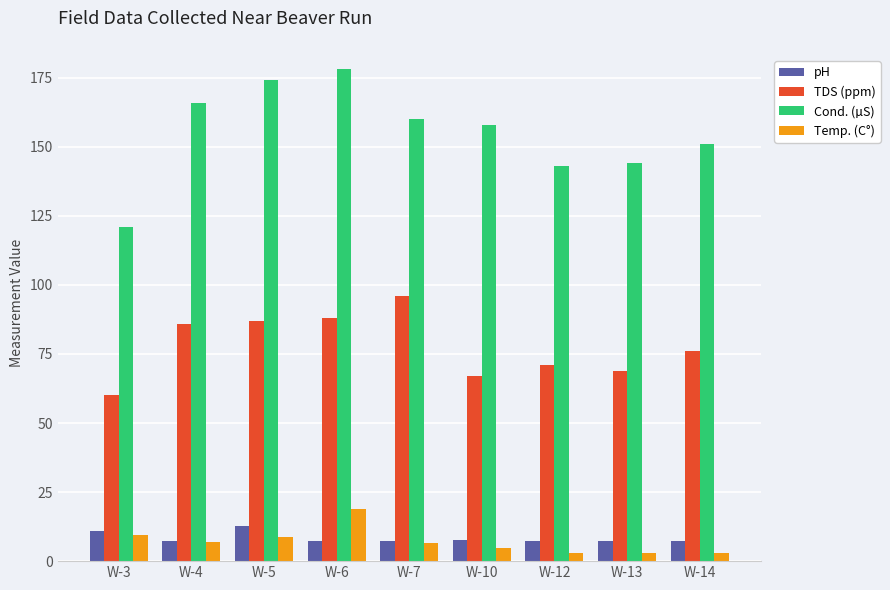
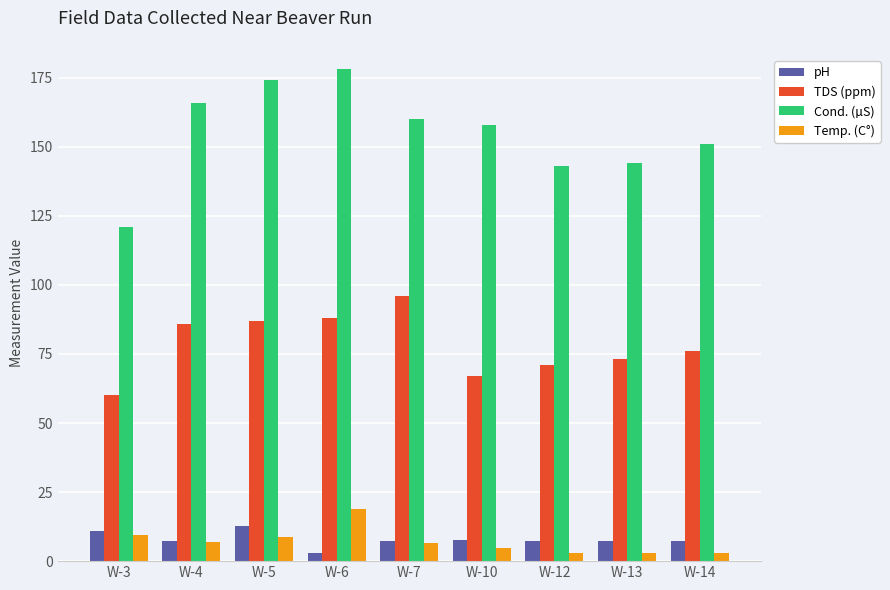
pH, W-6: 7 -> 3
TDS (ppm), W-13: 69 -> 73
